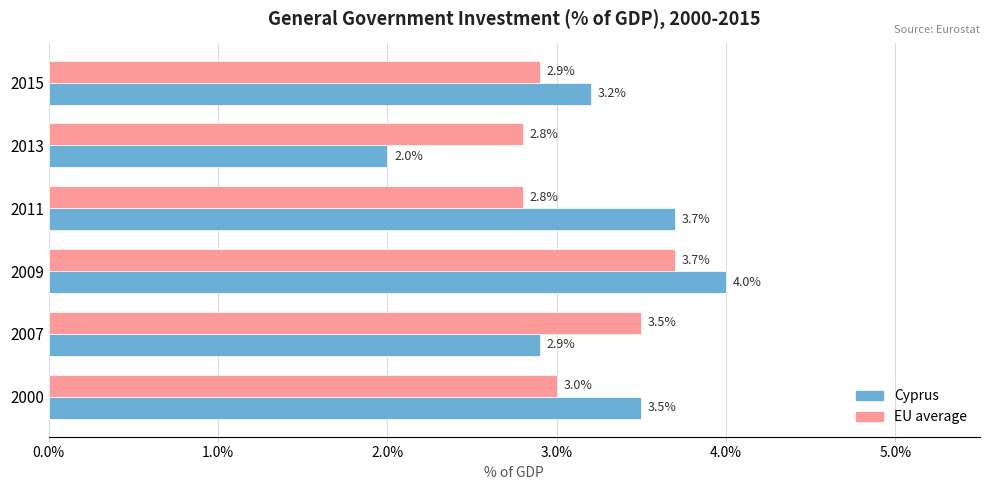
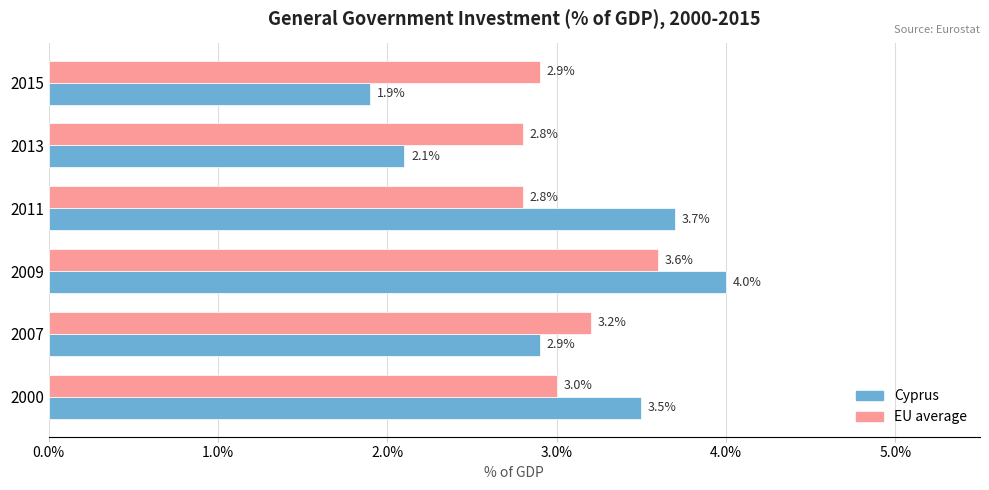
Cyprus, 2015: 3.2% -> 1.9%
Cyprus, 2013: 2.0% -> 2.1%
EU average, 2009: 3.7% -> 3.6%
EU average, 2007: 3.5% -> 3.2%
